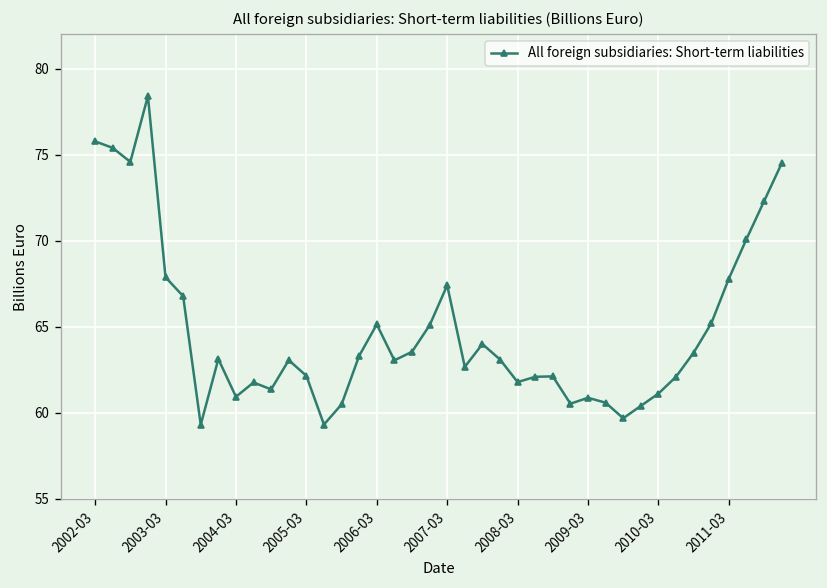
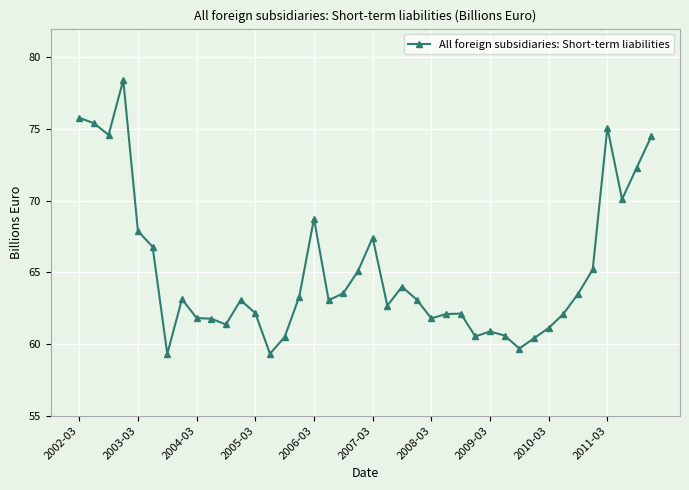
2004-03: 60.9 -> 61.8
2006-03: 65.1 -> 68.8
2011-03: 67.8 -> 75.1
